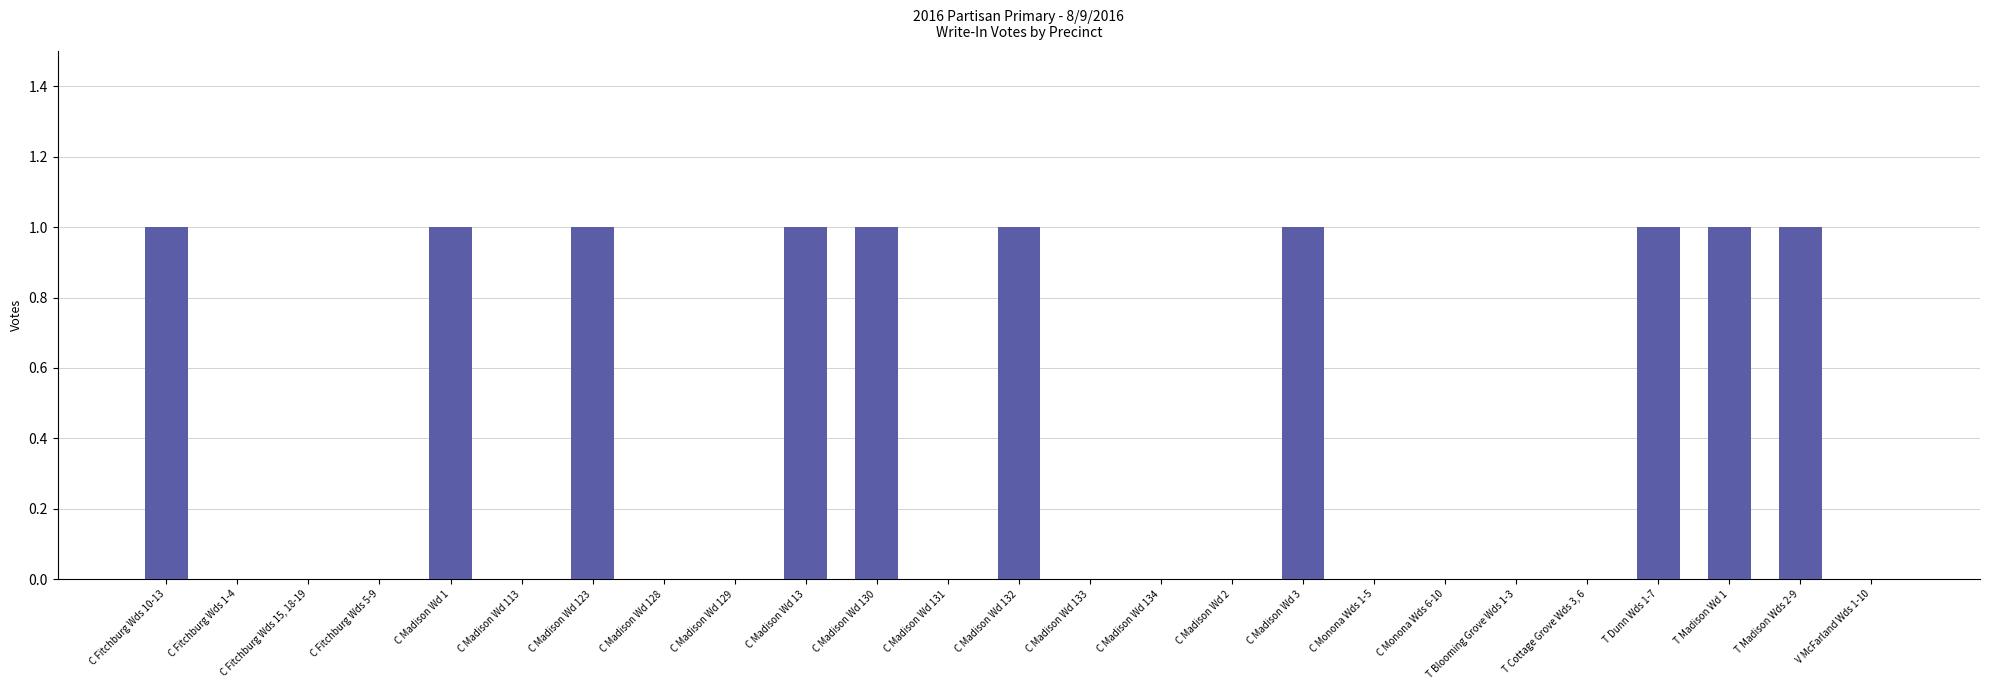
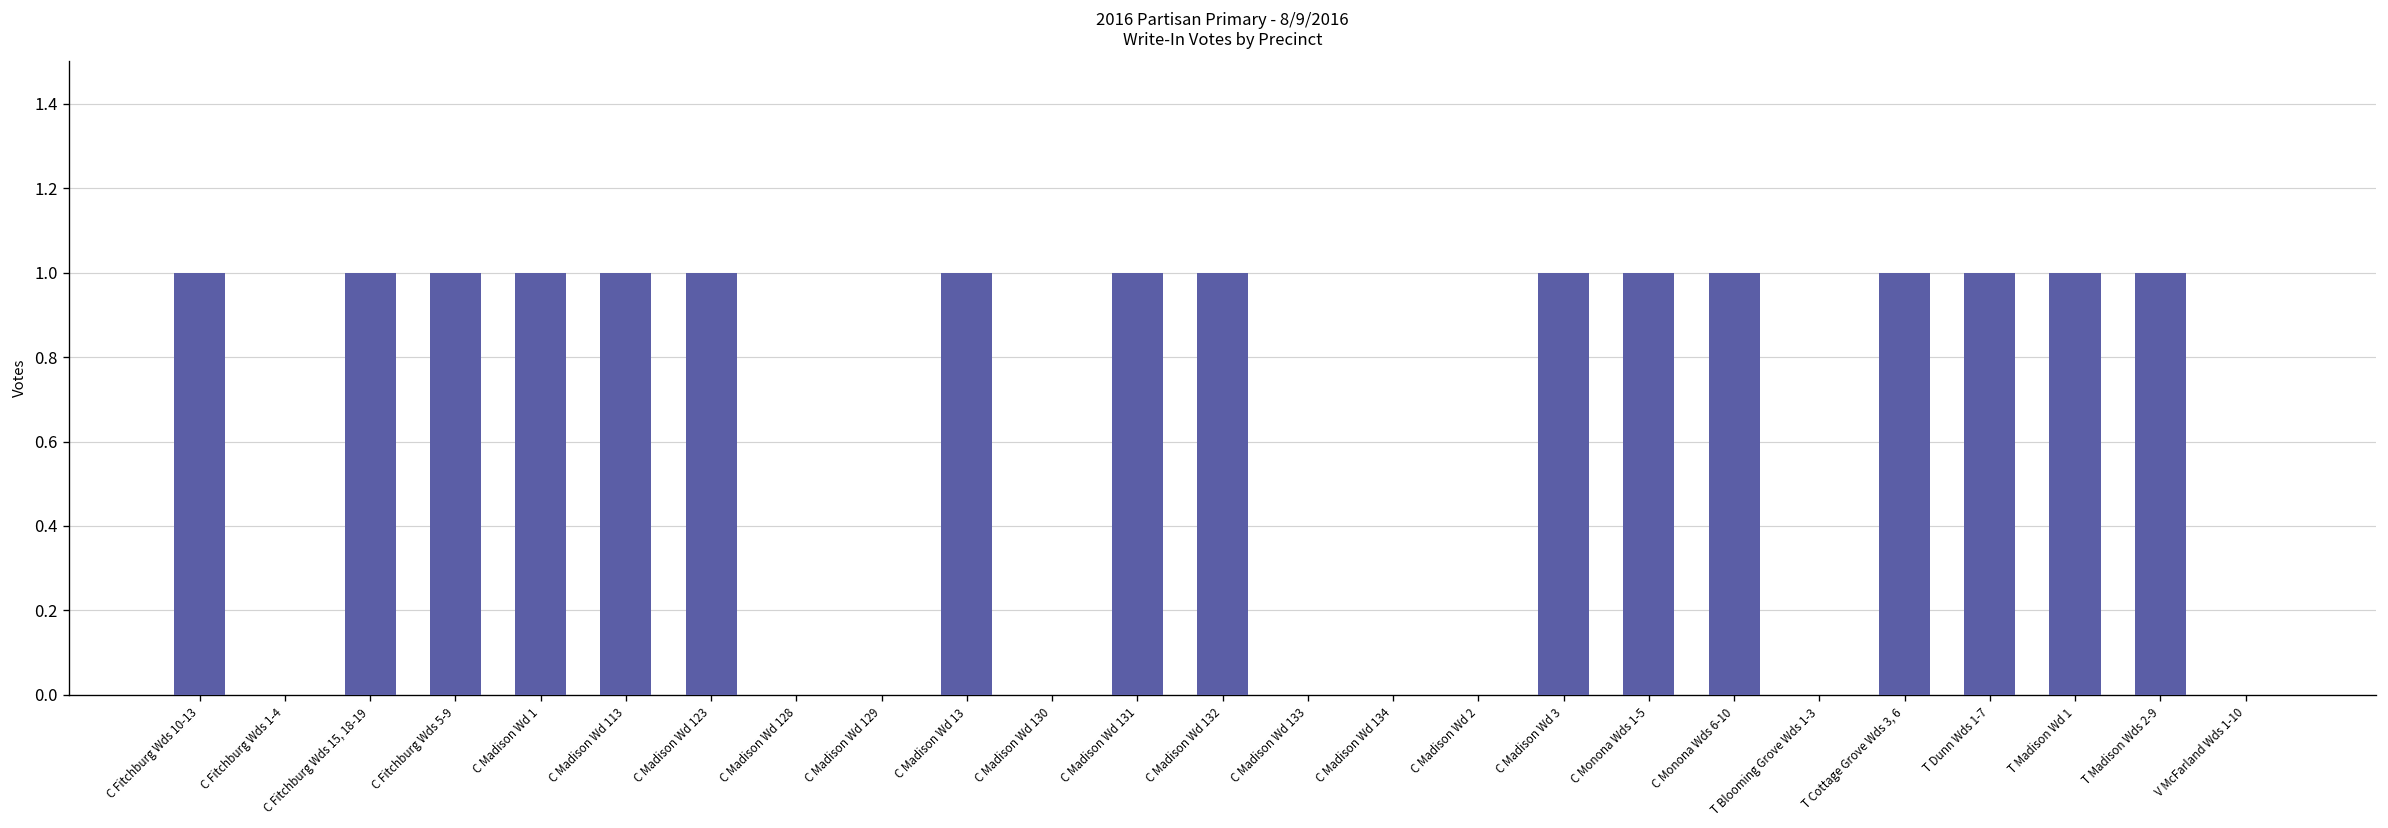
C Fitchburg Wds 15, 18-19: 0 -> 1
C Fitchburg Wds 5-9: 0 -> 1
C Madison Wd 113: 0 -> 1
C Madison Wd 130: 1 -> 0
C Madison Wd 131: 0 -> 1
C Monona Wds 1-5: 0 -> 1
C Monona Wds 6-10: 0 -> 1
T Cottage Grove Wds 3, 6: 0 -> 1
